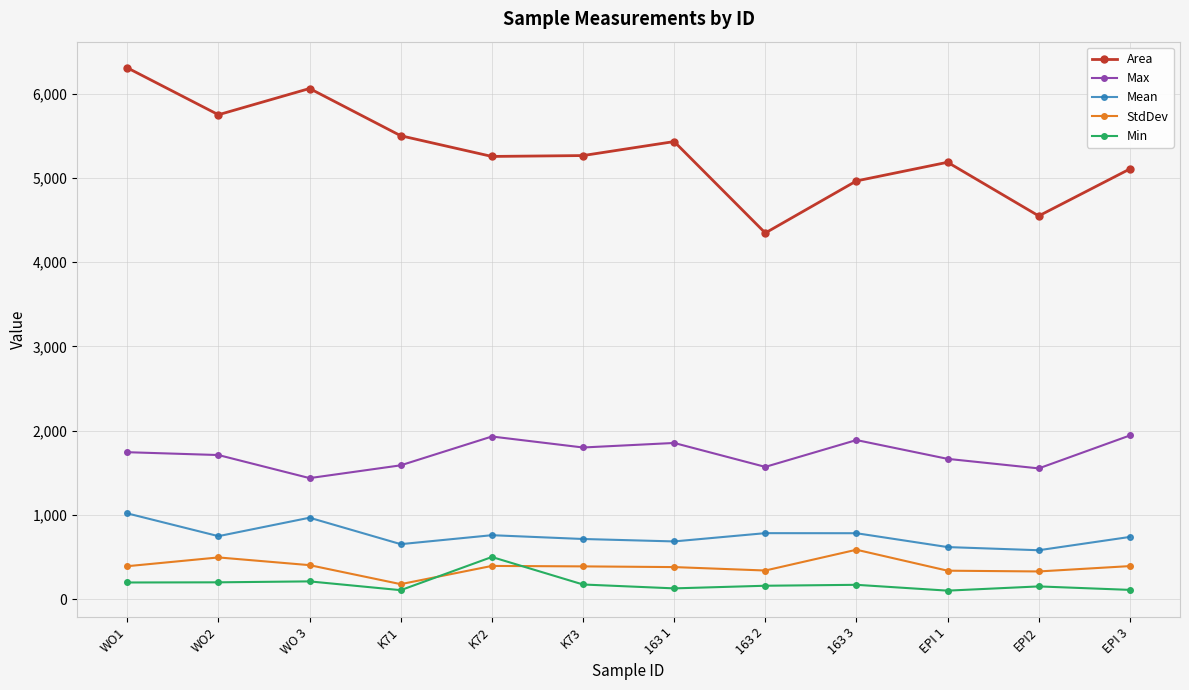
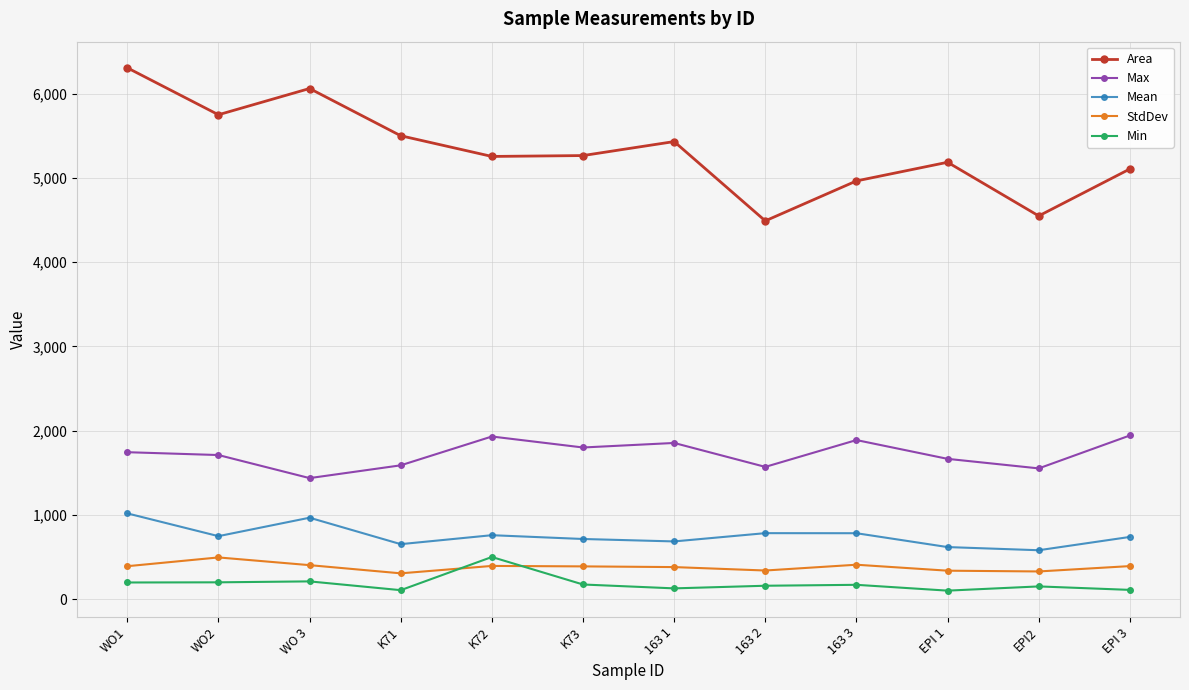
StdDev, K71: 200 -> 300
Area, 163 2: 4,300 -> 4,500
StdDev, 163 3: 600 -> 400
